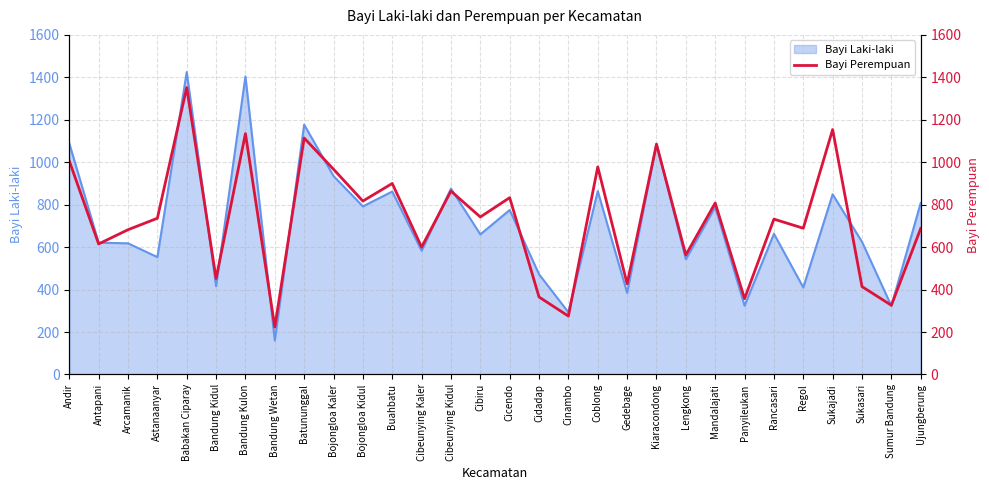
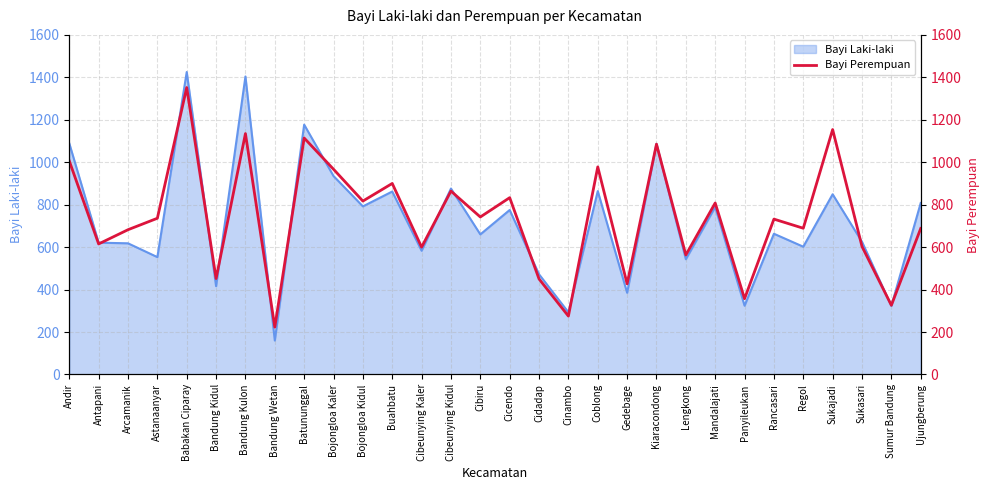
Bayi Laki-laki, Regol: 410 -> 600
Bayi Perempuan, Cidadap: 370 -> 450
Bayi Perempuan, Sukasari: 410 -> 600
